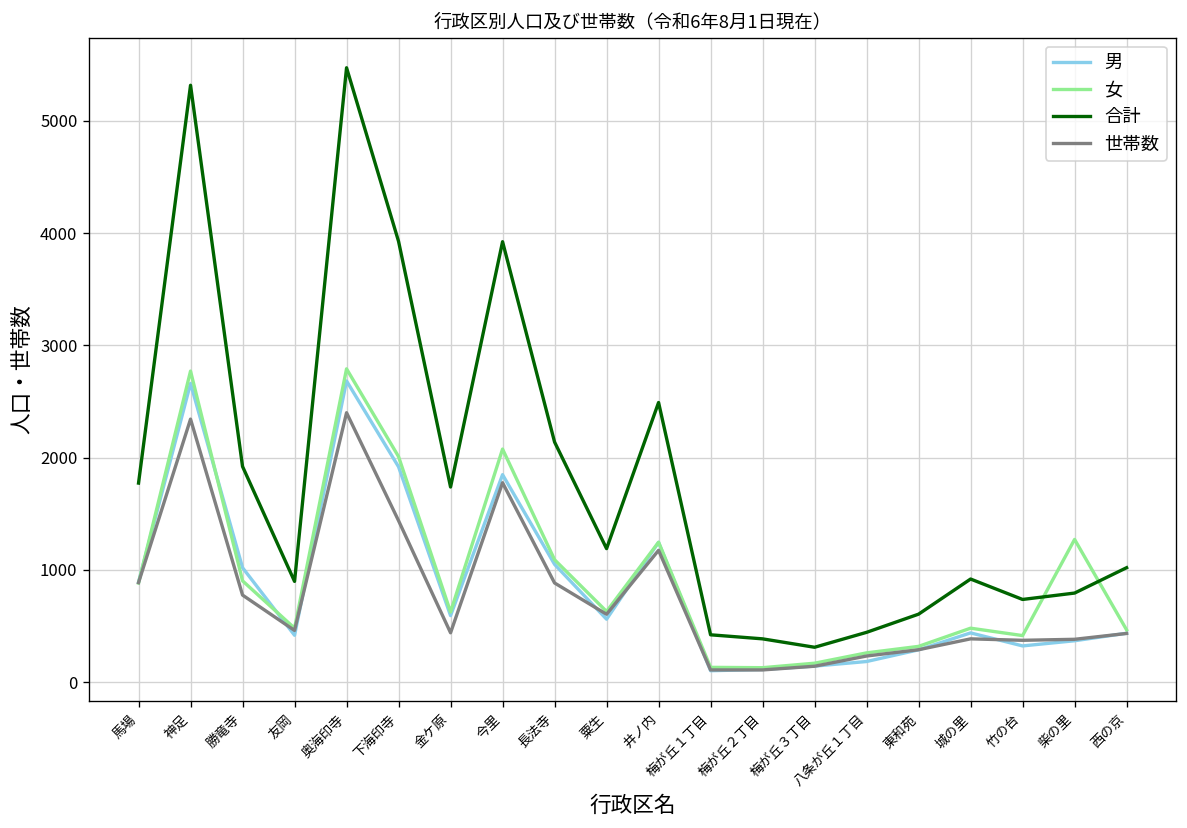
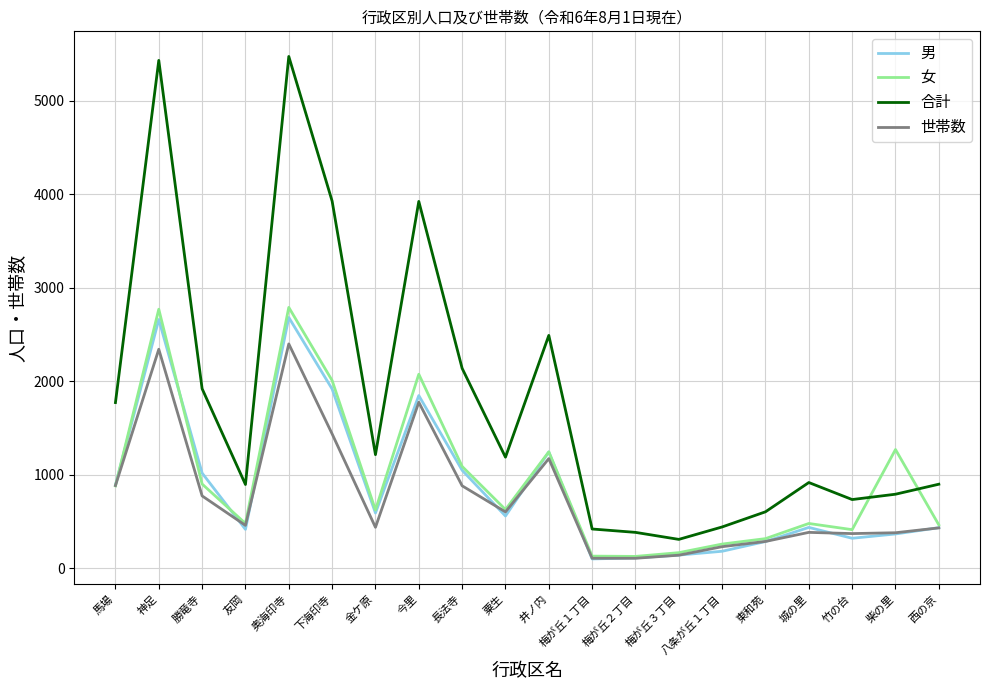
合計, 神足: 5300 -> 5400
合計, 金ケ原: 1700 -> 1200
合計, 西の京: 1000 -> 900
